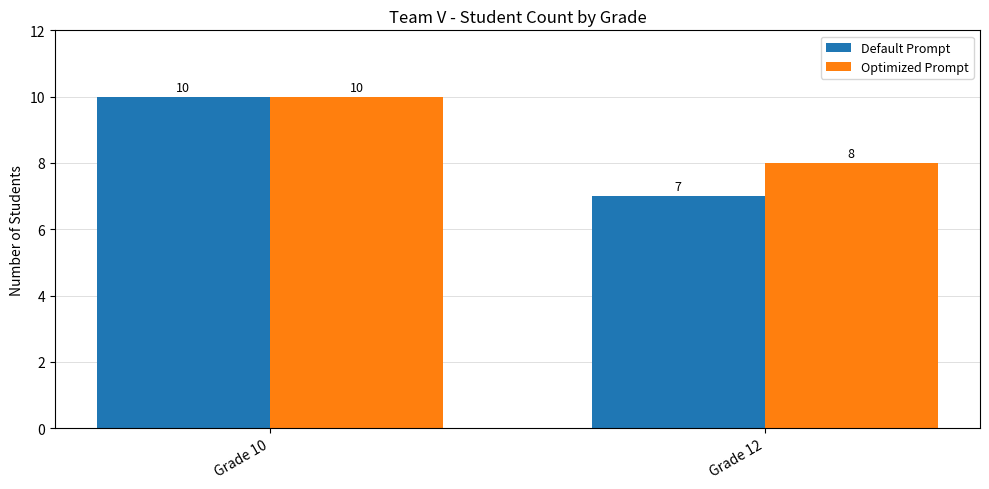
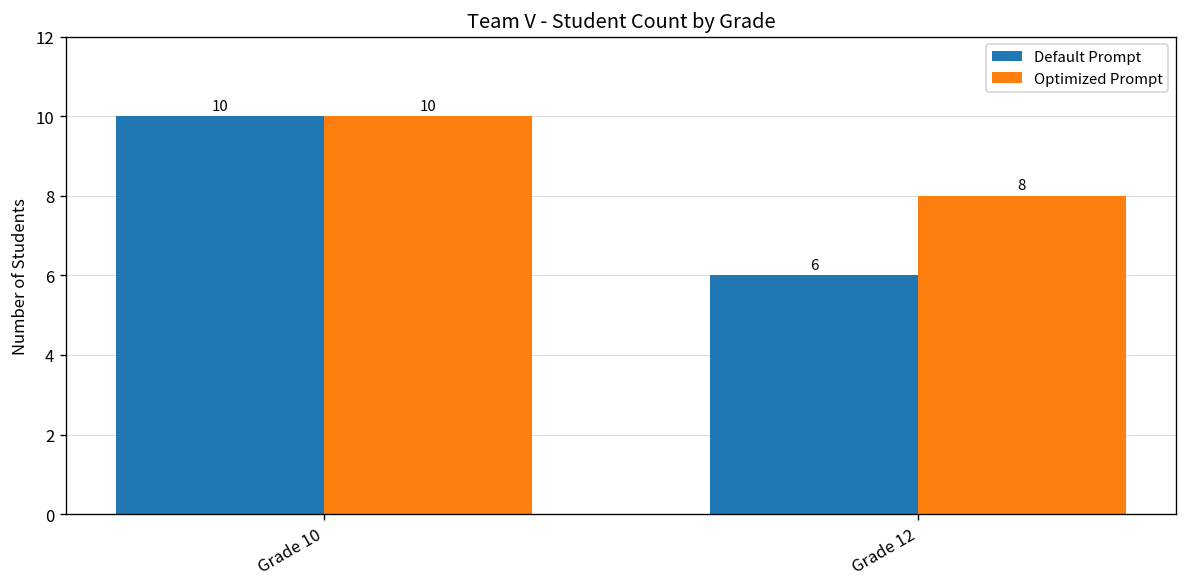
Default Prompt, Grade 12: 7 -> 6
